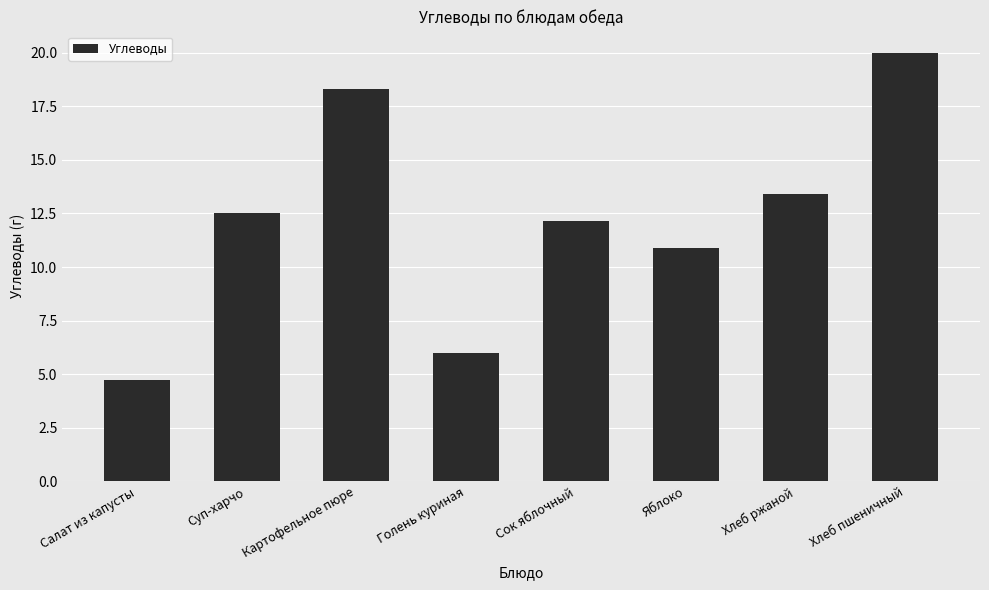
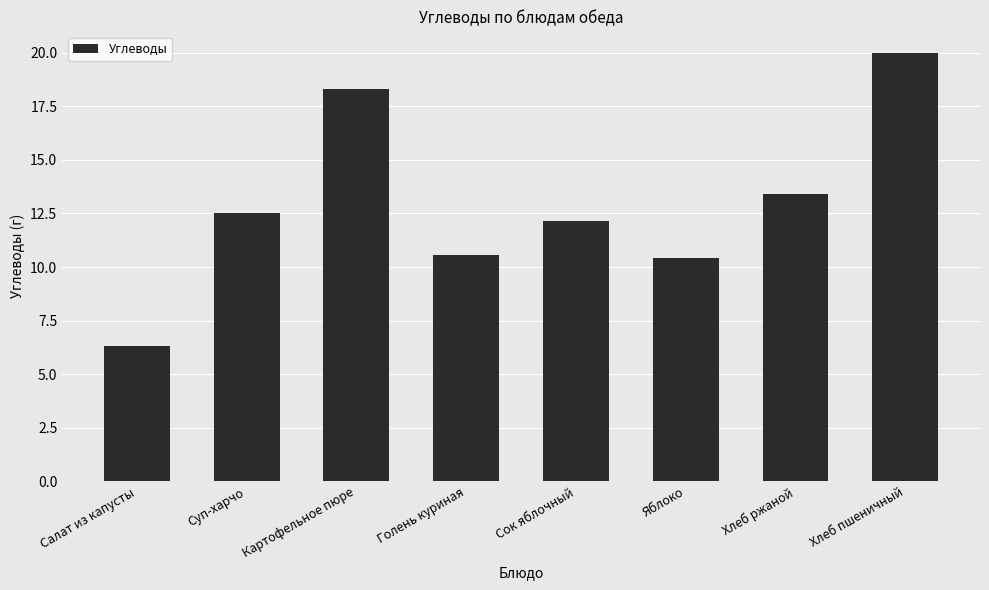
Салат из капусты: 4.7 -> 6.3
Голень куриная: 6.0 -> 10.6
Яблоко: 10.9 -> 10.4
